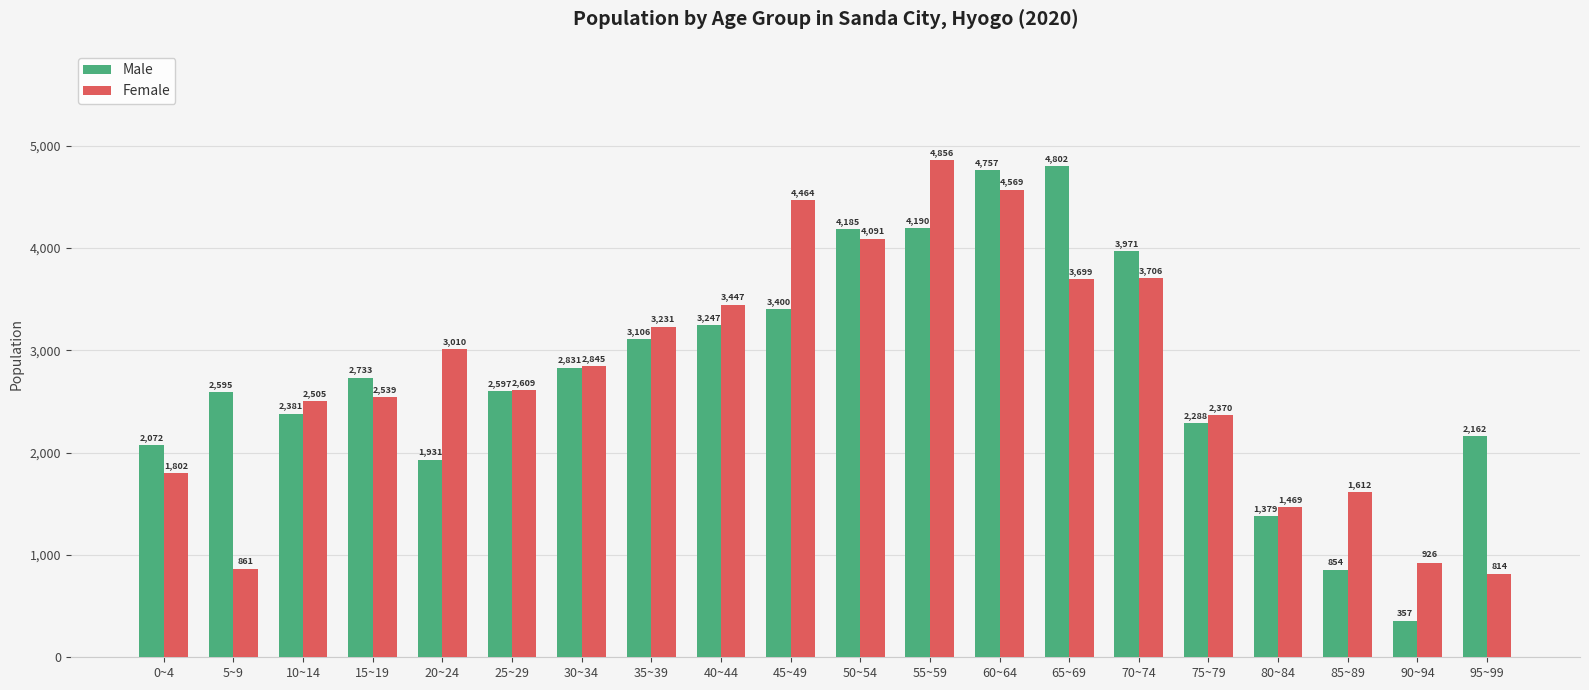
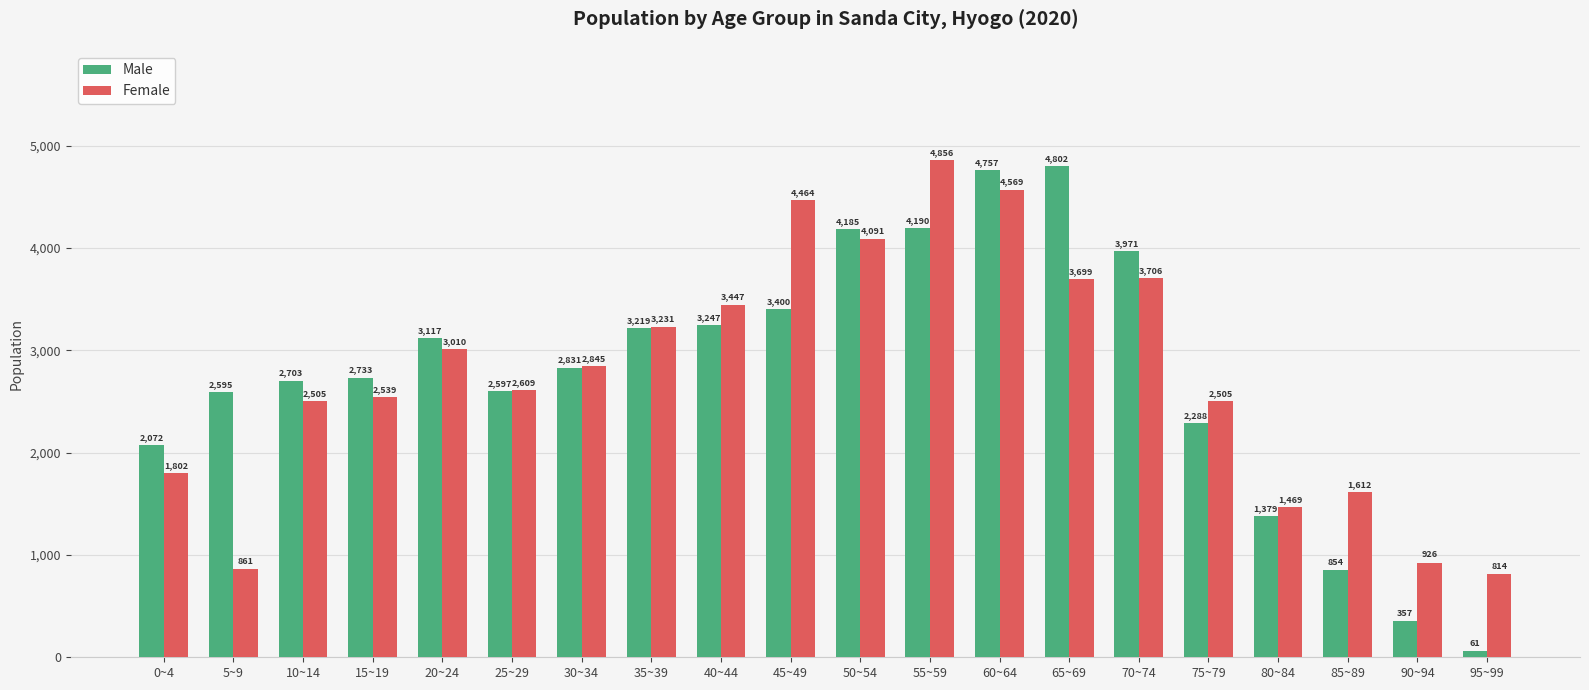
Male, 10~14: 2,381 -> 2,703
Male, 20~24: 1,931 -> 3,117
Male, 35~39: 3,106 -> 3,219
Female, 75~79: 2,370 -> 2,505
Male, 95~99: 2,162 -> 61
